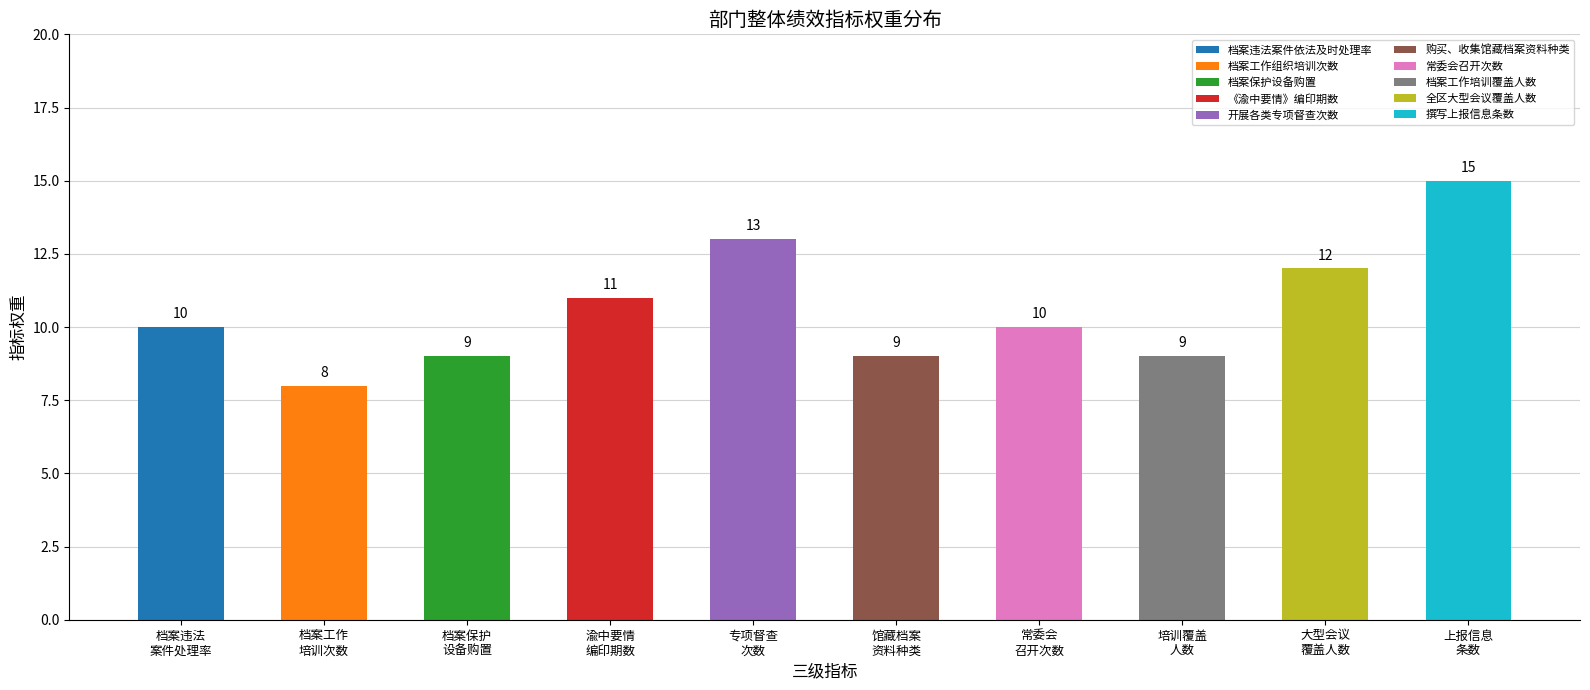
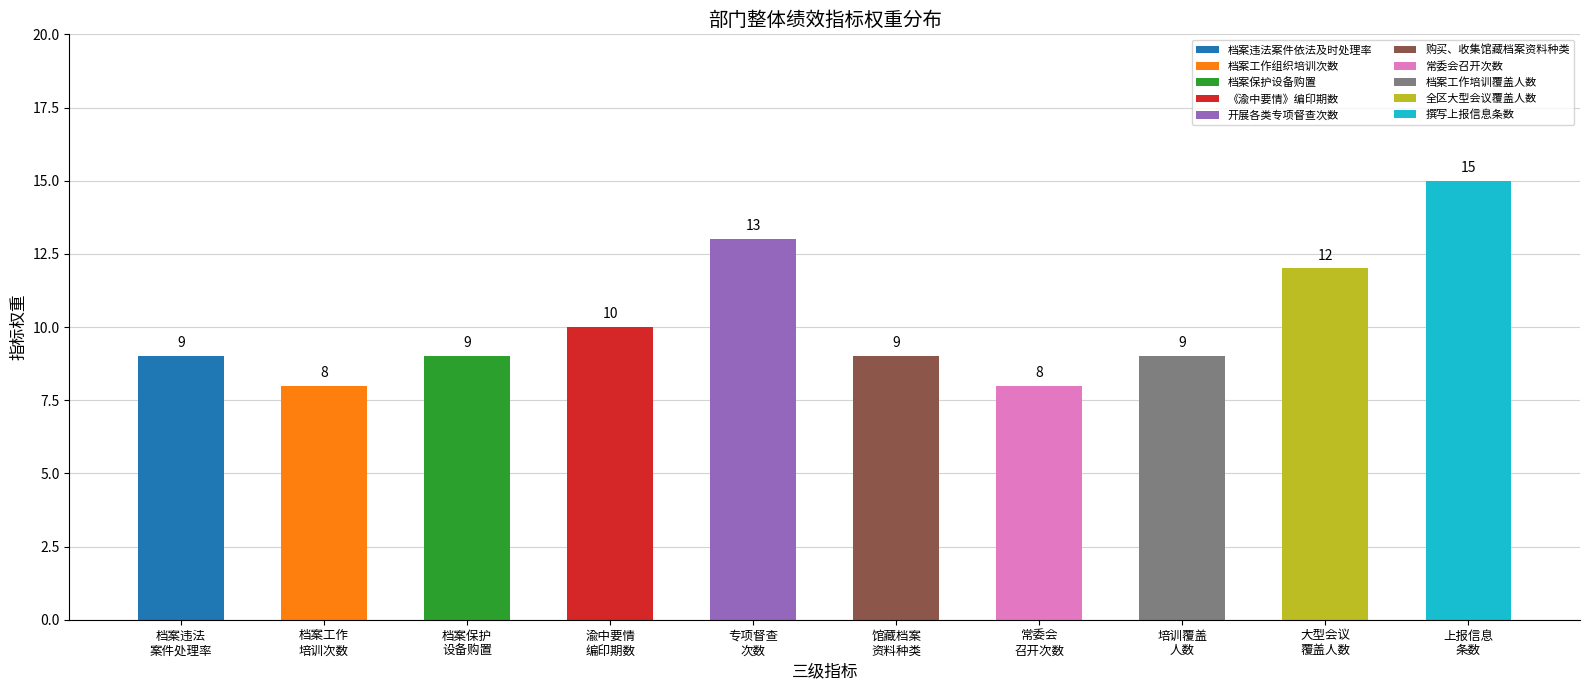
档案违法 案件处理率: 10 -> 9
渝中要情 编印期数: 11 -> 10
常委会 召开次数: 10 -> 8
